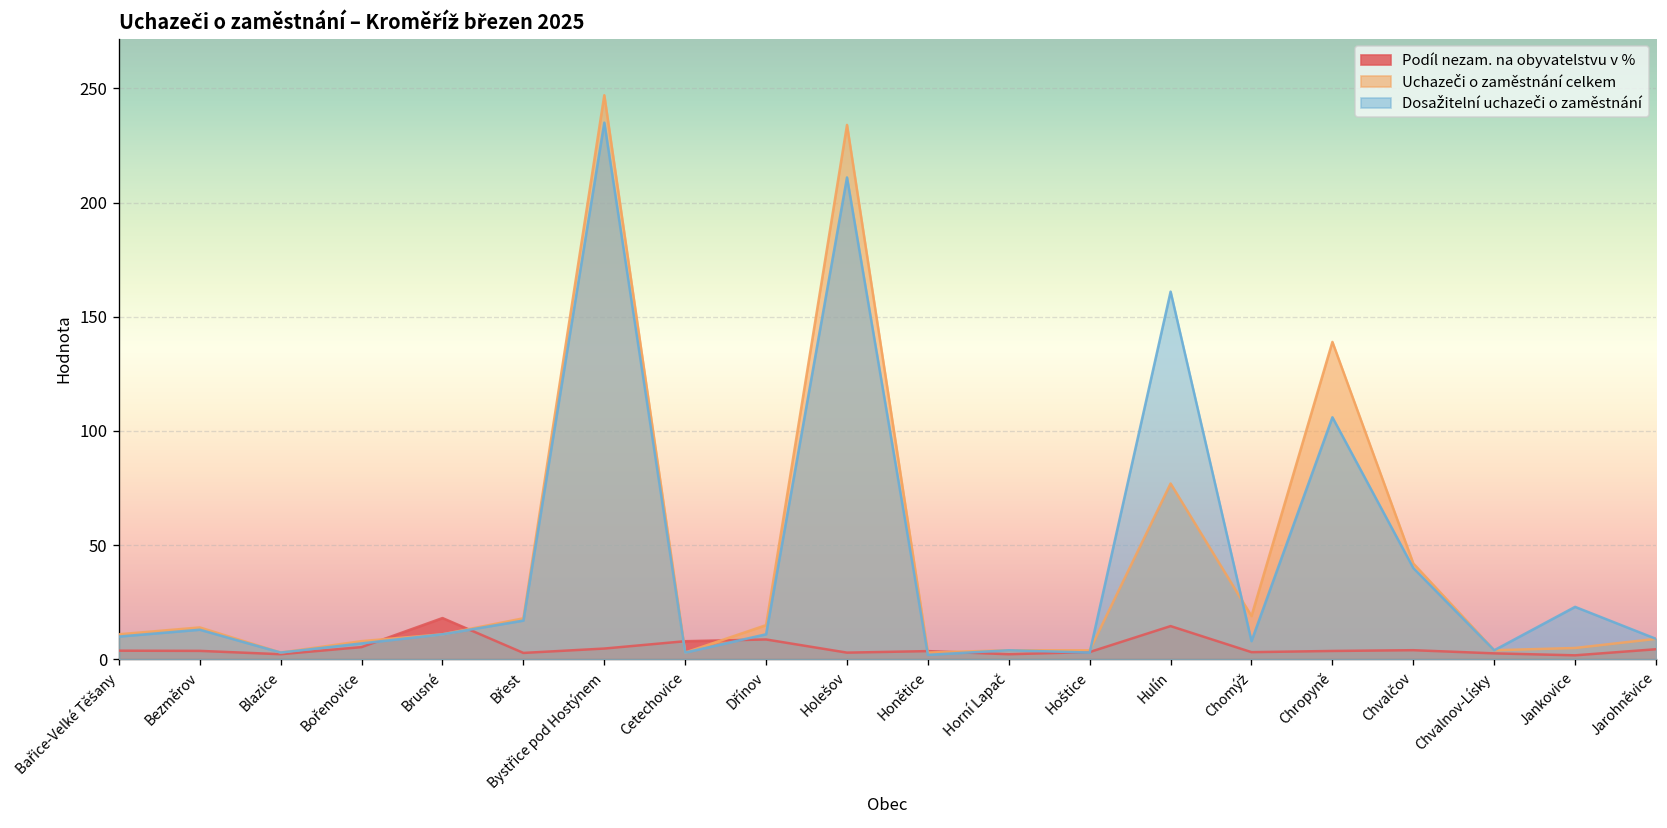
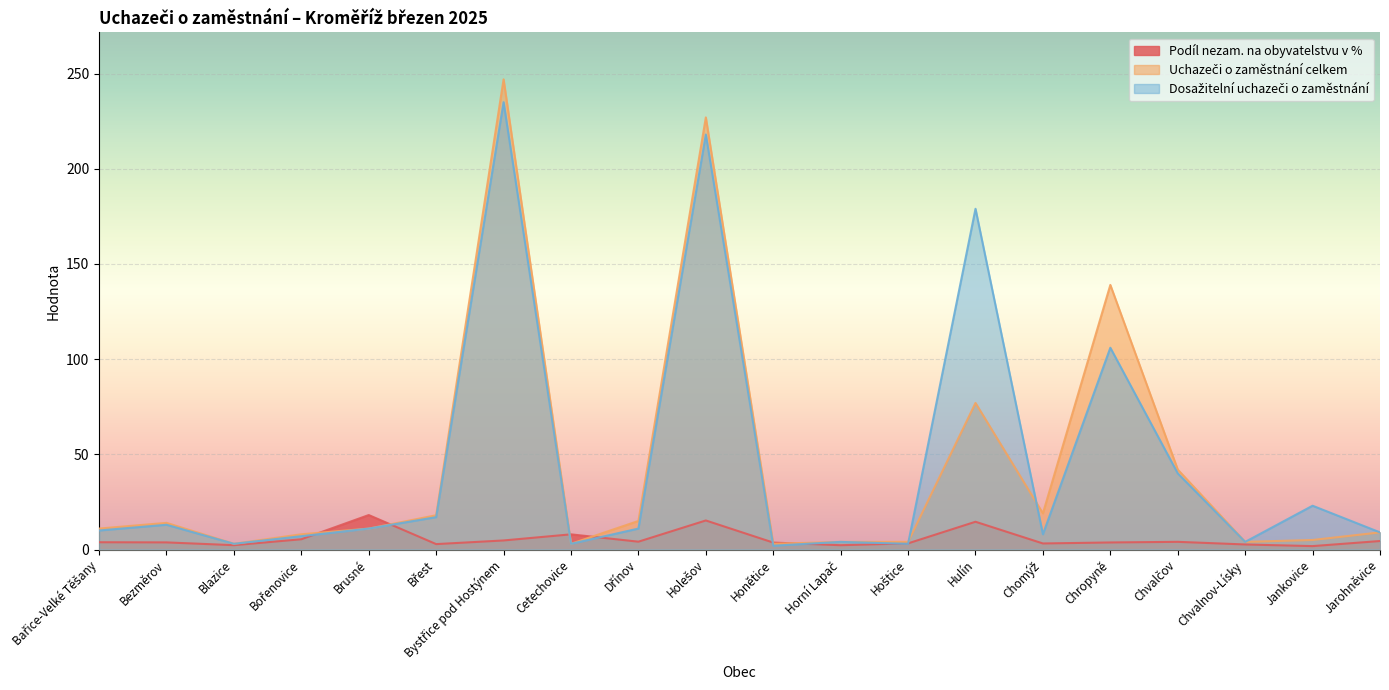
Podíl nezam. na obyvatelstvu v %, Dřínov: 9 -> 4
Podíl nezam. na obyvatelstvu v %, Holešov: 3 -> 15
Uchazeči o zaměstnání celkem, Holešov: 234 -> 227
Dosažitelní uchazeči o zaměstnání, Holešov: 211 -> 218
Dosažitelní uchazeči o zaměstnání, Hulín: 161 -> 179
